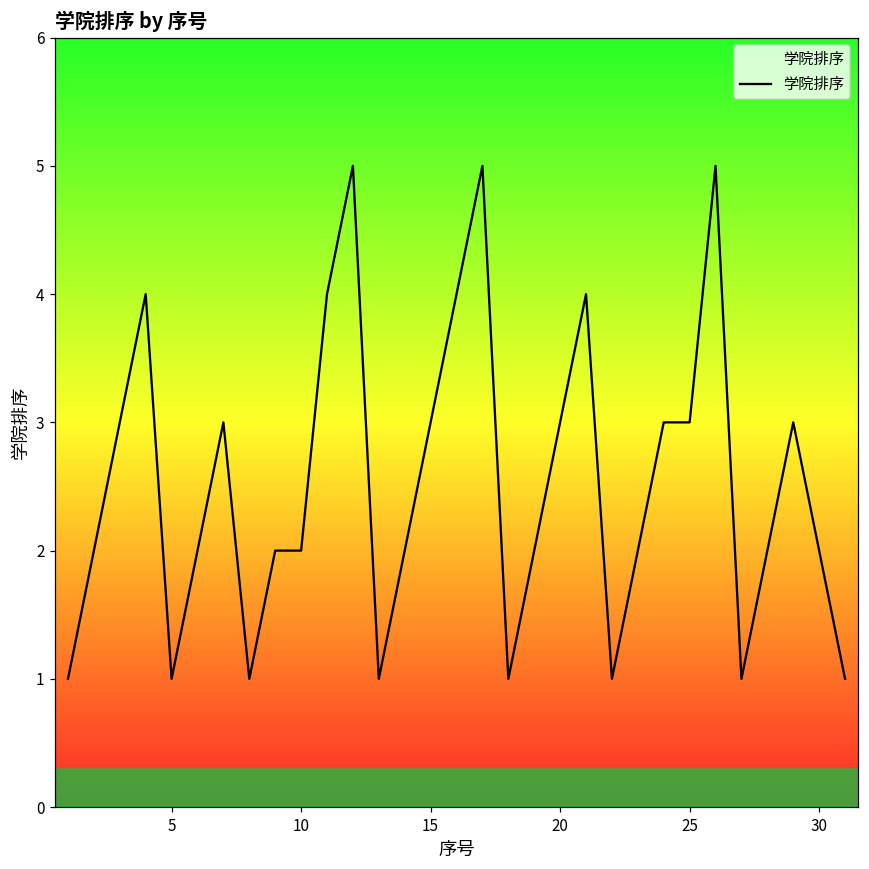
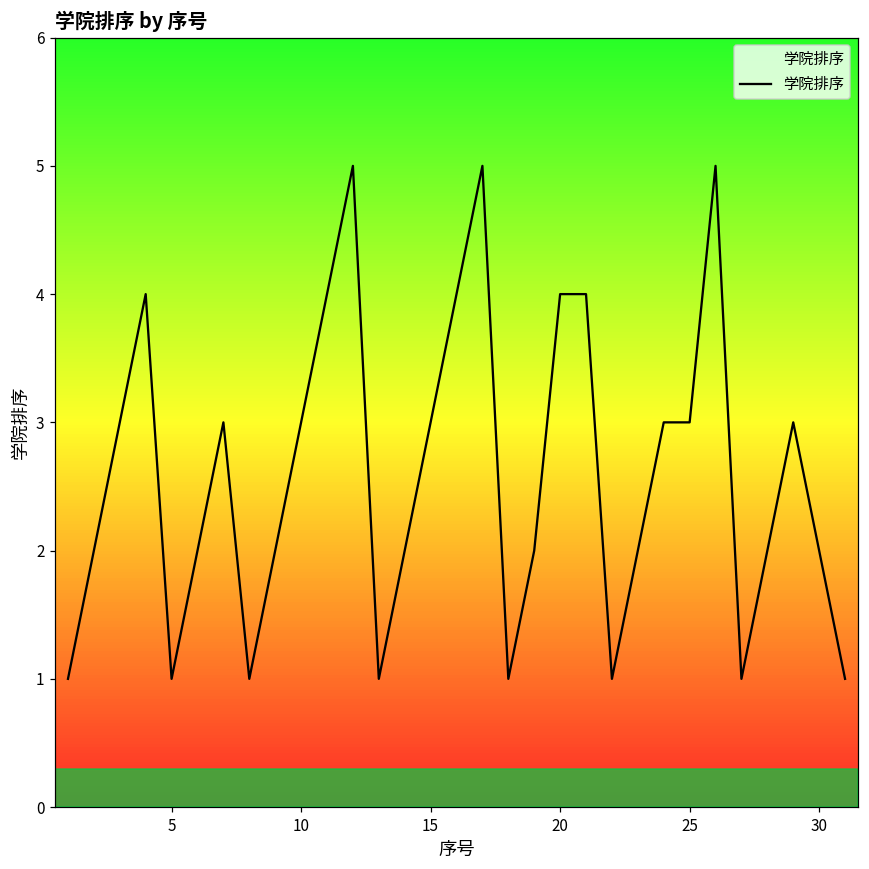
10: 2 -> 3
20: 3 -> 4
